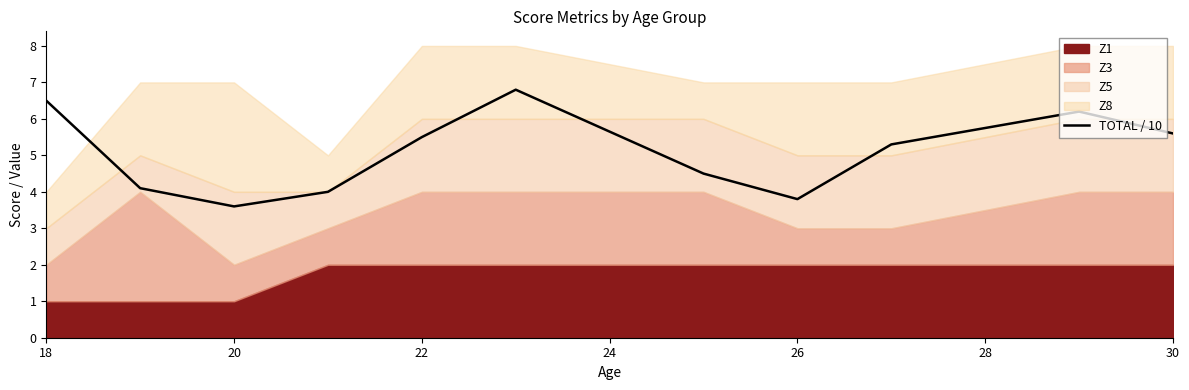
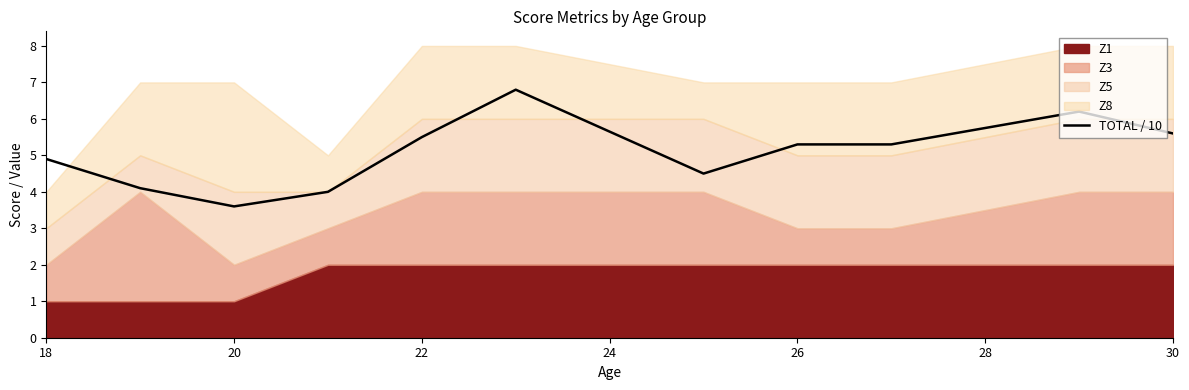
TOTAL / 10, 18: 6.5 -> 4.9
TOTAL / 10, 26: 3.8 -> 5.3
